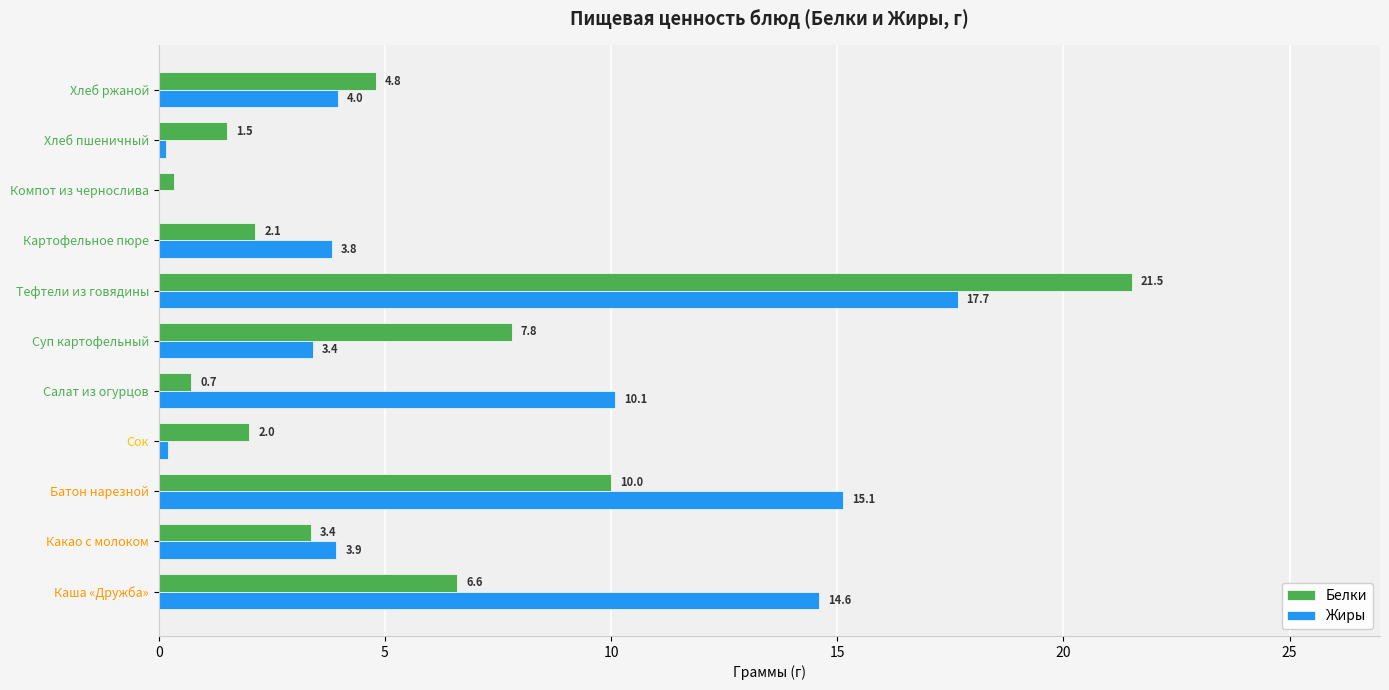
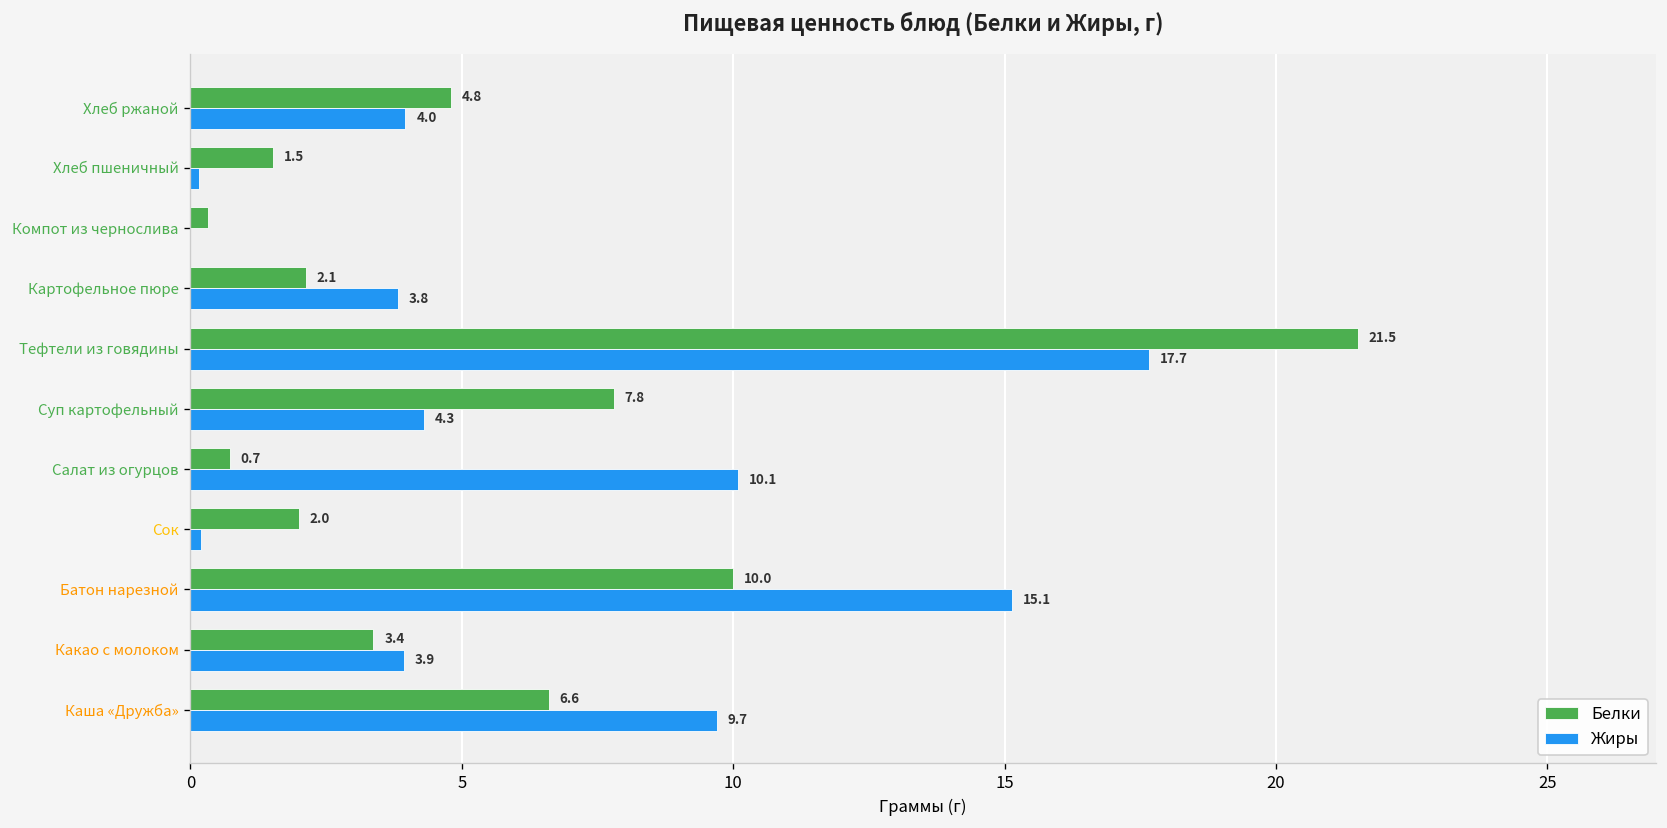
Жиры, Суп картофельный: 3.4 -> 4.3
Жиры, Каша «Дружба»: 14.6 -> 9.7
